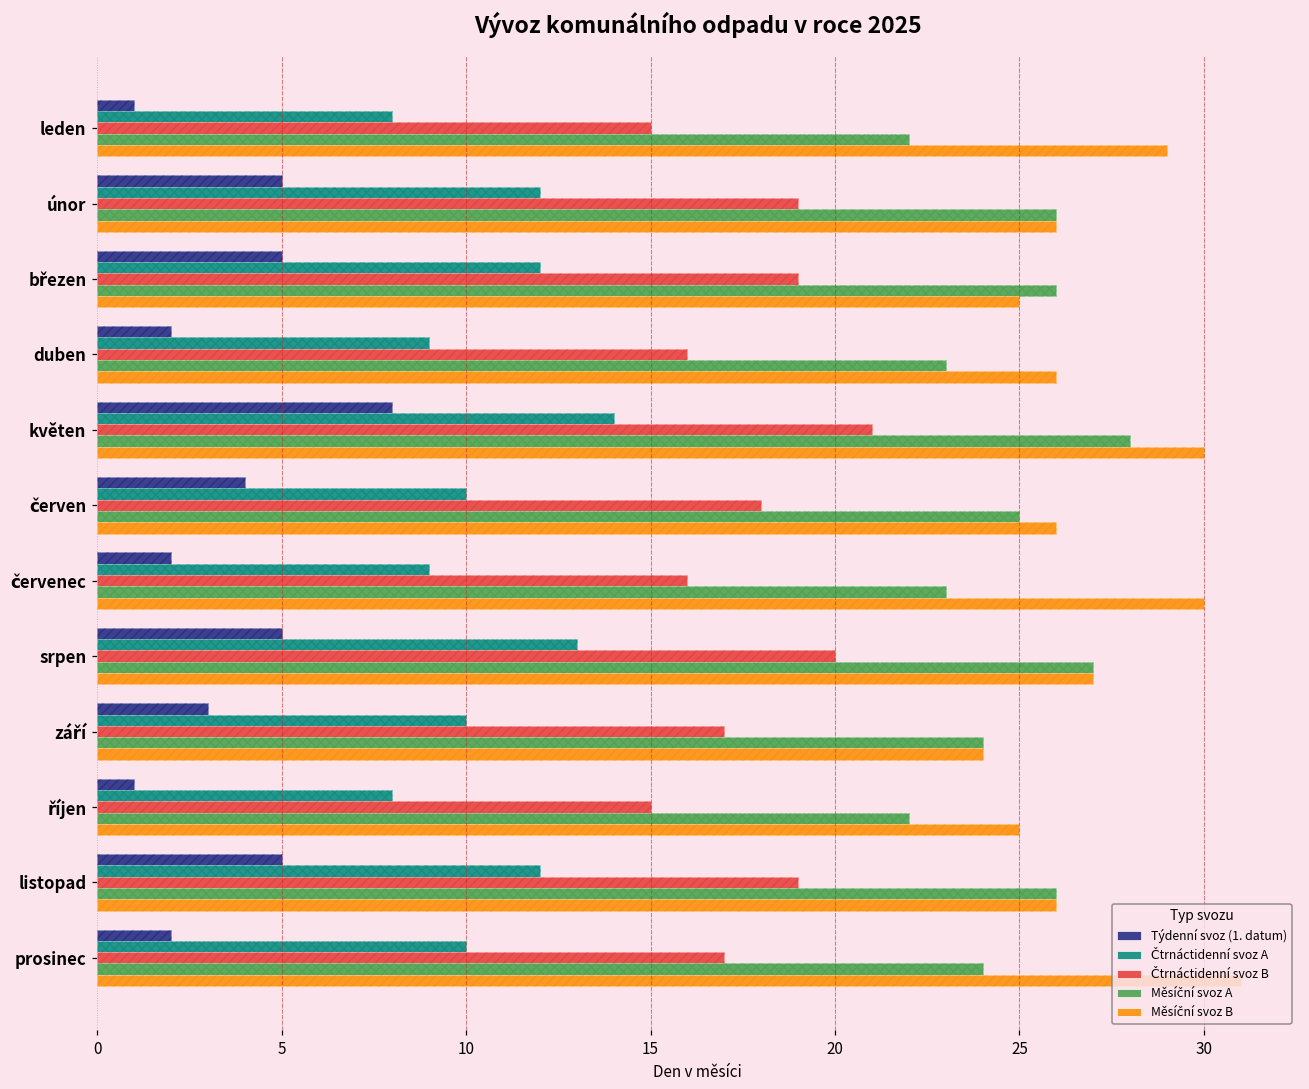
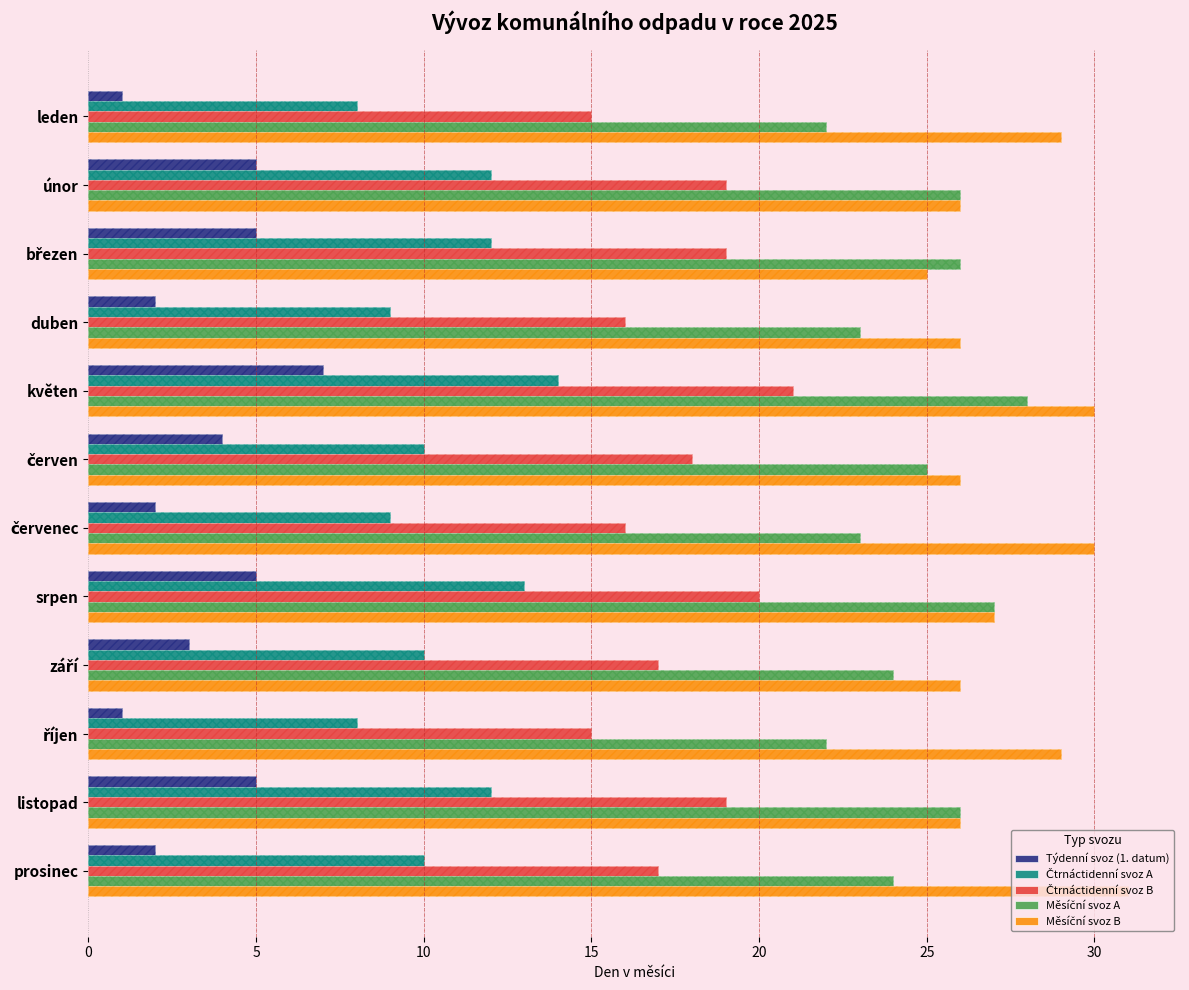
Týdenní svoz (1. datum), květen: 8 -> 7
Měsíční svoz B, září: 24 -> 26
Měsíční svoz B, říjen: 25 -> 29
